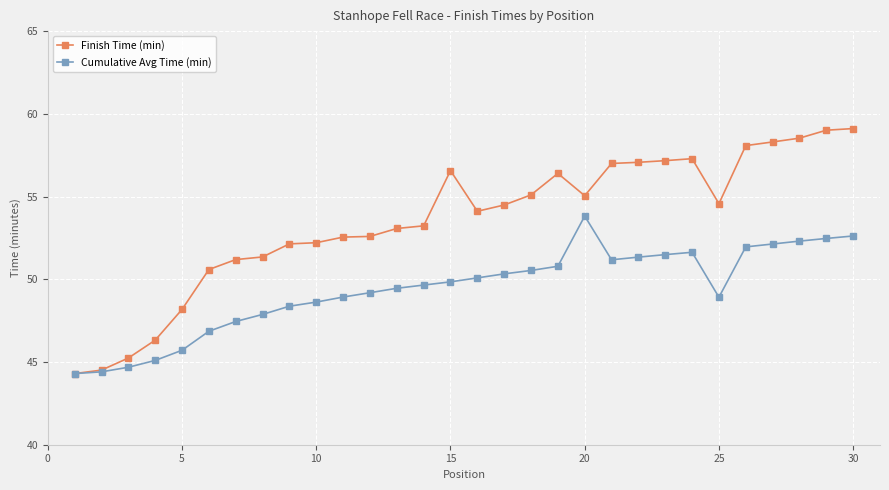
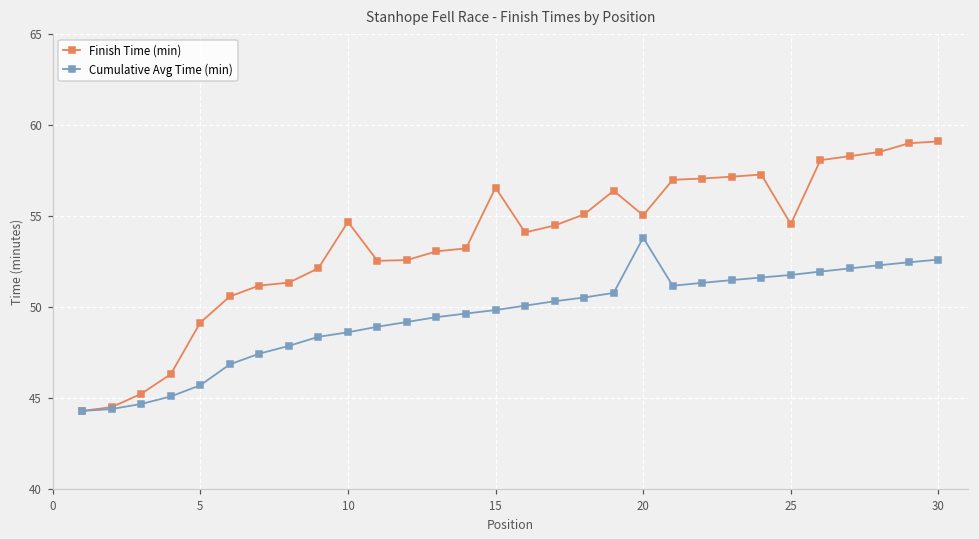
Finish Time (min), 5: 48.2 -> 49.2
Finish Time (min), 10: 52.2 -> 54.7
Cumulative Avg Time (min), 25: 48.9 -> 51.8
